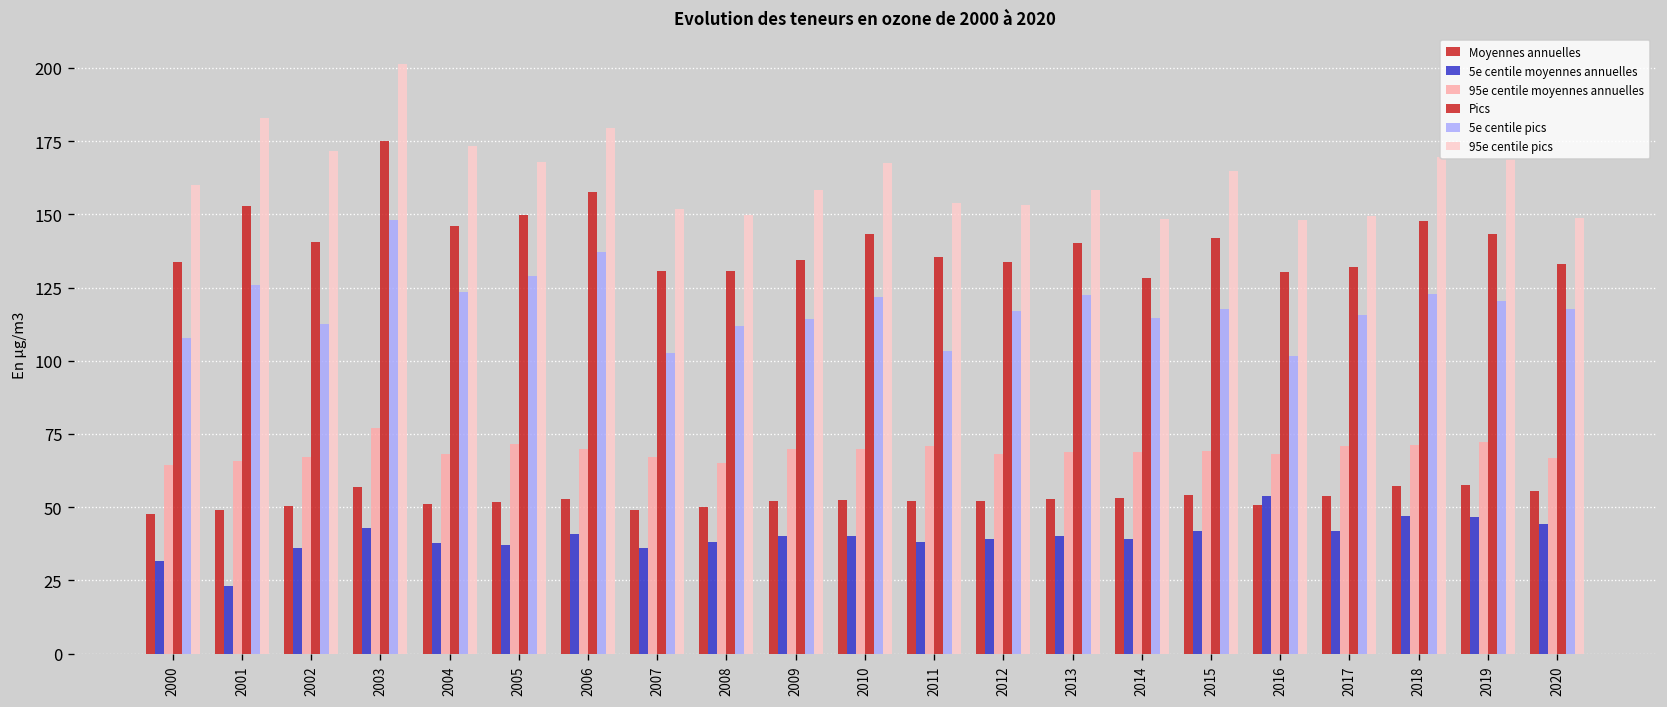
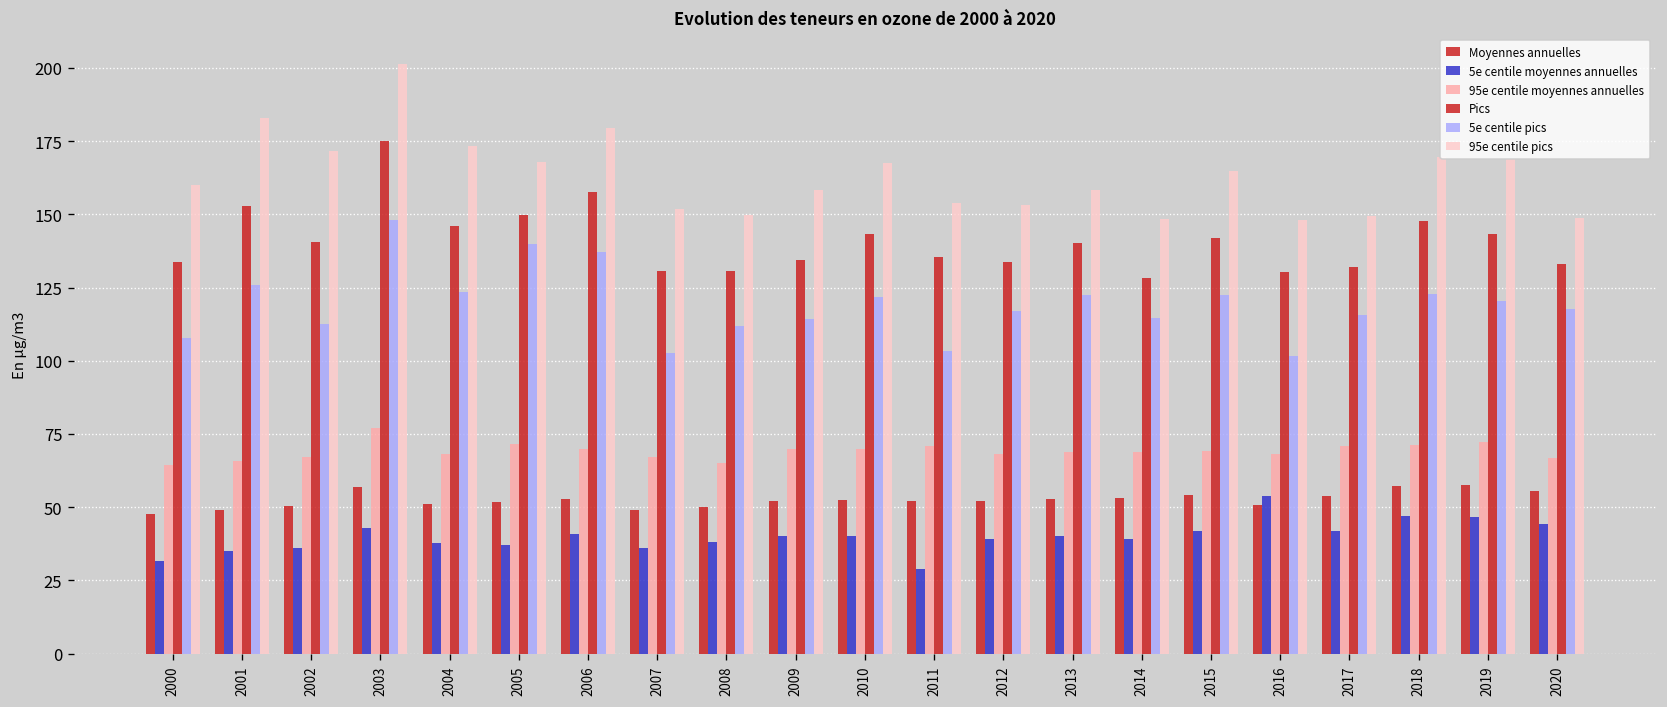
5e centile moyennes annuelles, 2001: 23 -> 35
5e centile pics, 2005: 129 -> 140
5e centile moyennes annuelles, 2011: 38 -> 29
5e centile pics, 2015: 118 -> 122
